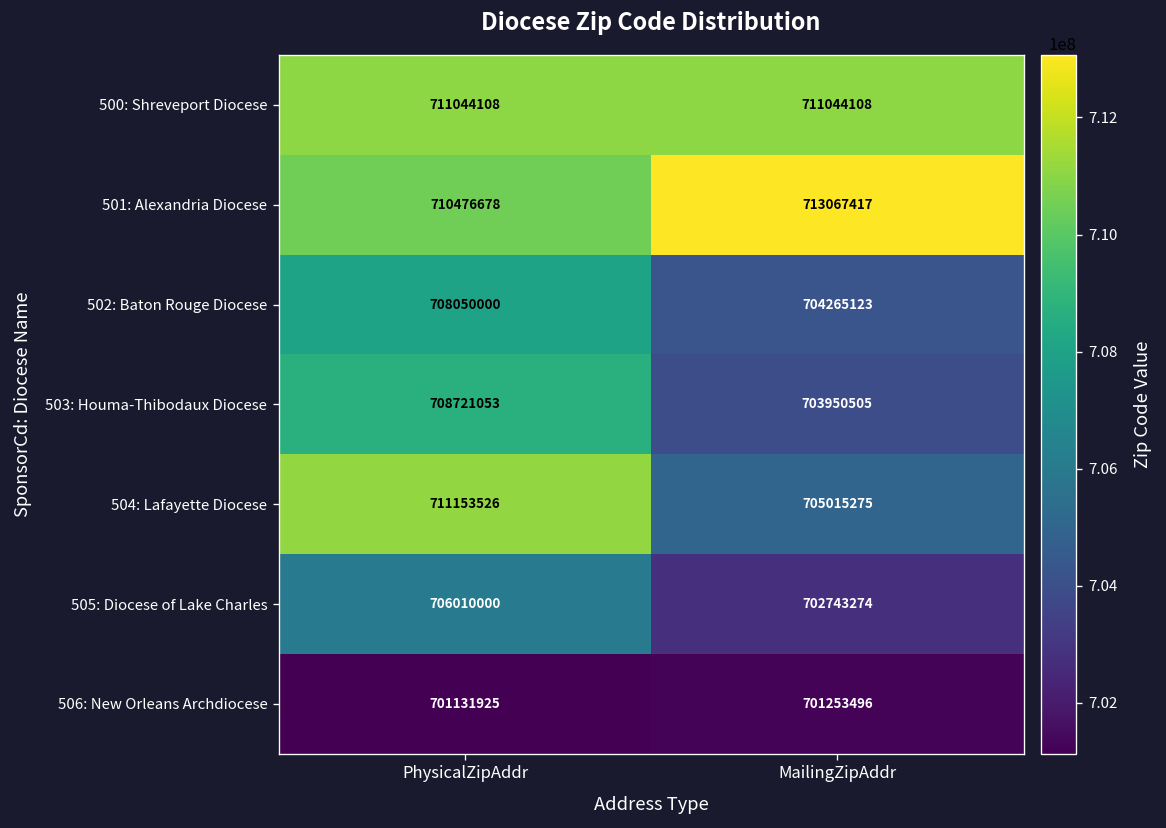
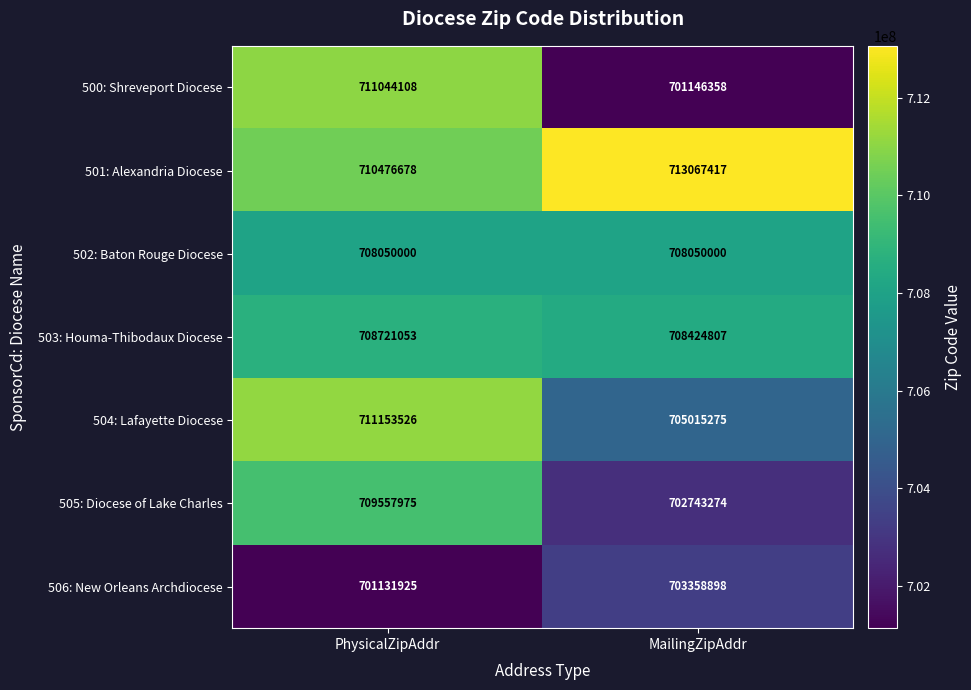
500: Shreveport Diocese, MailingZipAddr: 711044108 -> 701146358
502: Baton Rouge Diocese, MailingZipAddr: 704265123 -> 708050000
503: Houma-Thibodaux Diocese, MailingZipAddr: 703950505 -> 708424807
505: Diocese of Lake Charles, PhysicalZipAddr: 706010000 -> 709557975
506: New Orleans Archdiocese, MailingZipAddr: 701253496 -> 703358898
